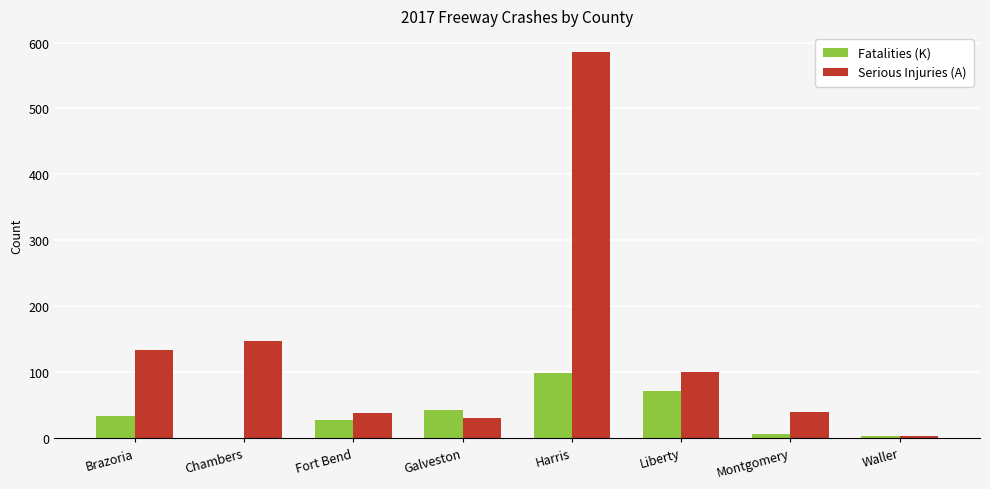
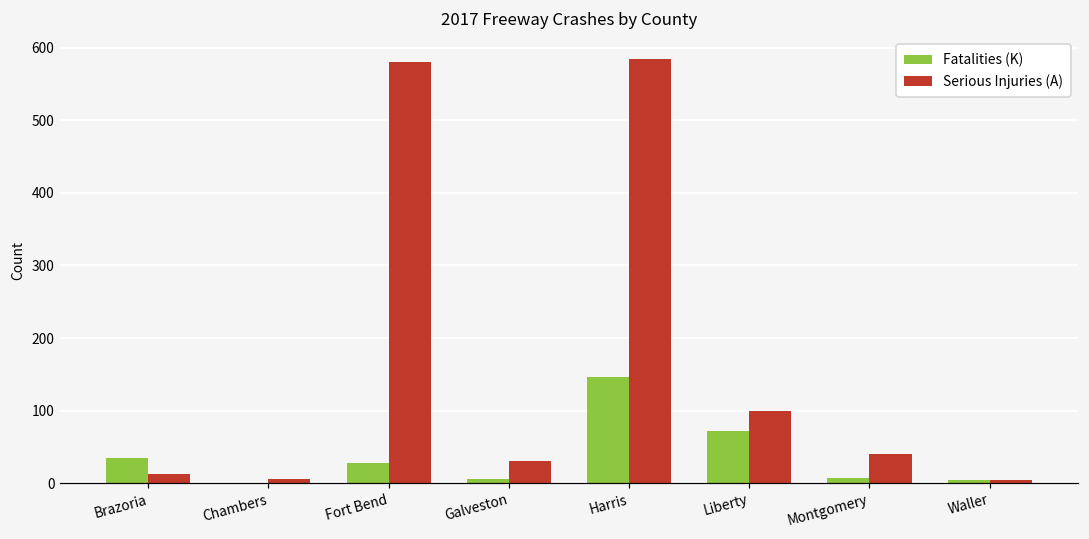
Serious Injuries (A), Brazoria: 130 -> 10
Serious Injuries (A), Chambers: 150 -> 10
Serious Injuries (A), Fort Bend: 40 -> 580
Fatalities (K), Galveston: 40 -> 10
Fatalities (K), Harris: 100 -> 150
